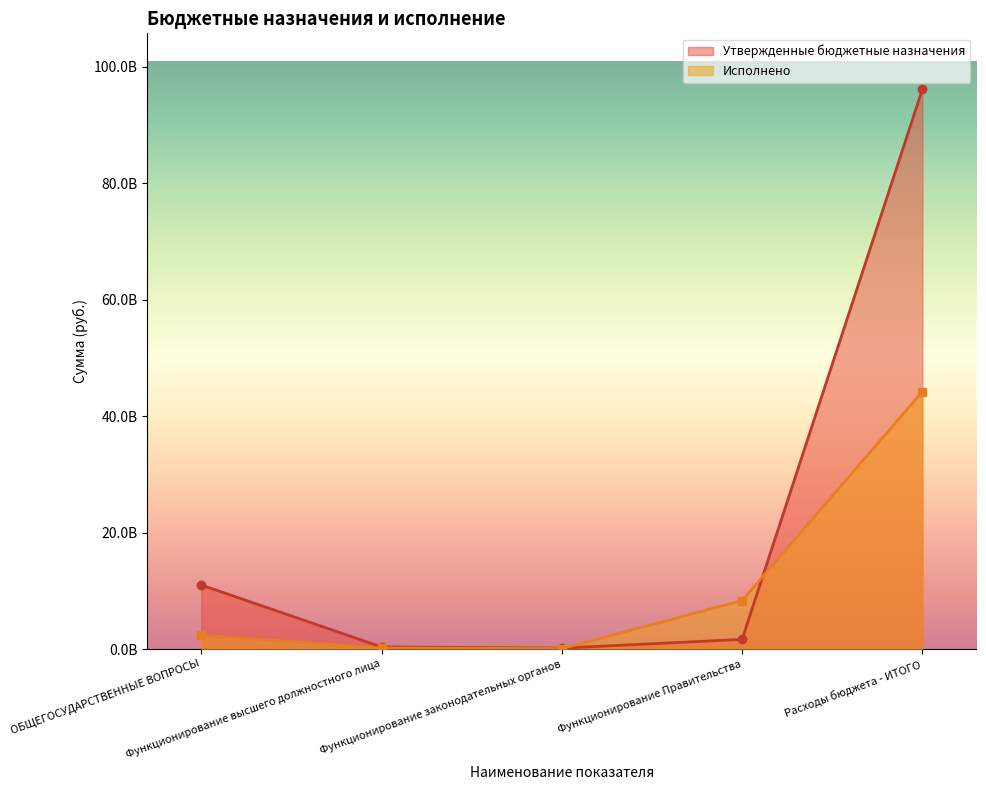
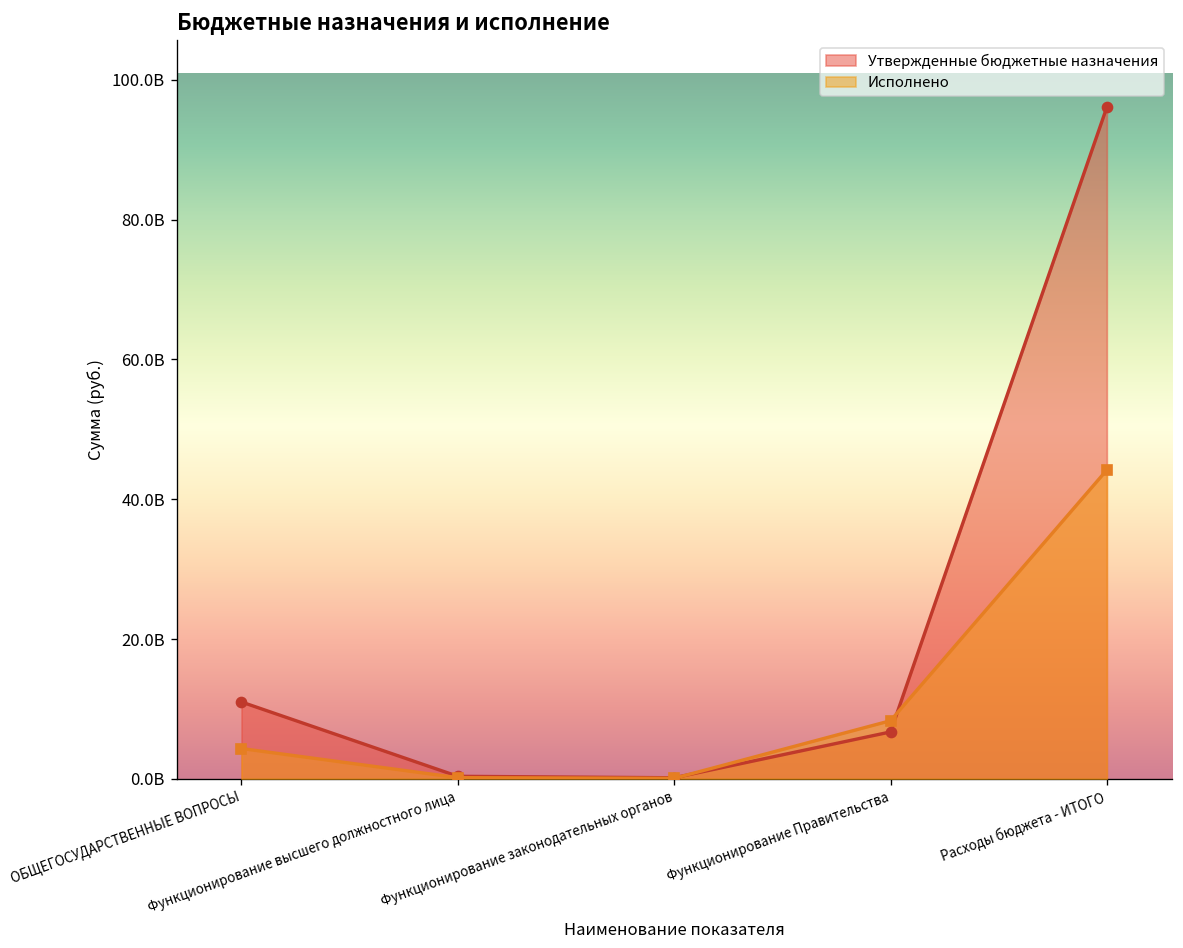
Исполнено, ОБЩЕГОСУДАРСТВЕННЫЕ ВОПРОСЫ: 2000000000 -> 4000000000
Утвержденные бюджетные назначения, Функционирование Правительства: 2000000000 -> 7000000000
